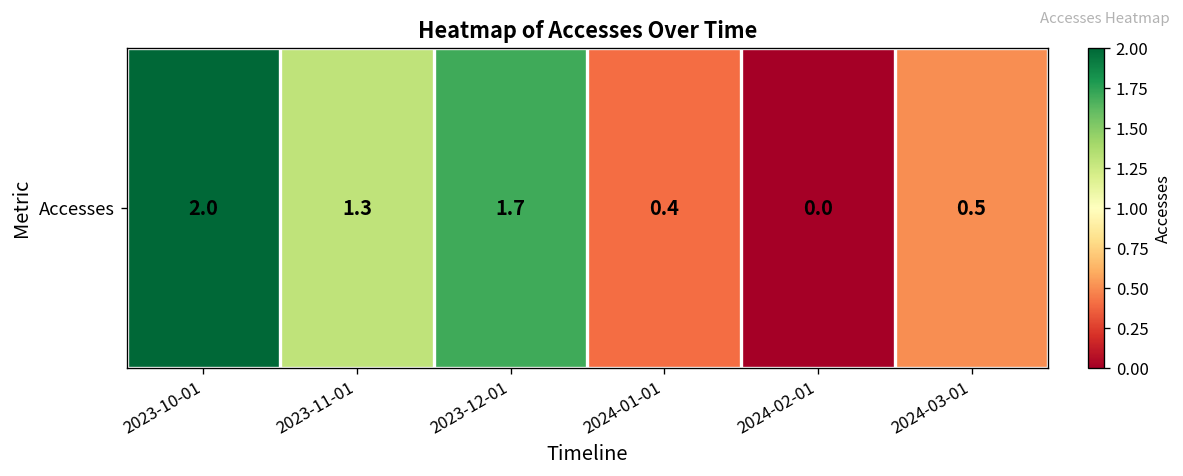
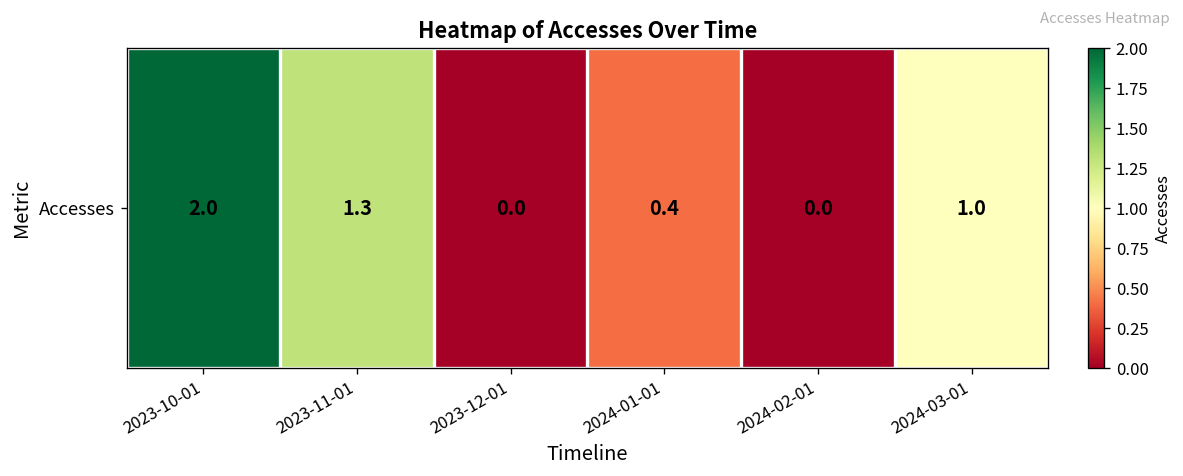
Accesses, 2023-12-01: 1.7 -> 0.0
Accesses, 2024-03-01: 0.5 -> 1.0
